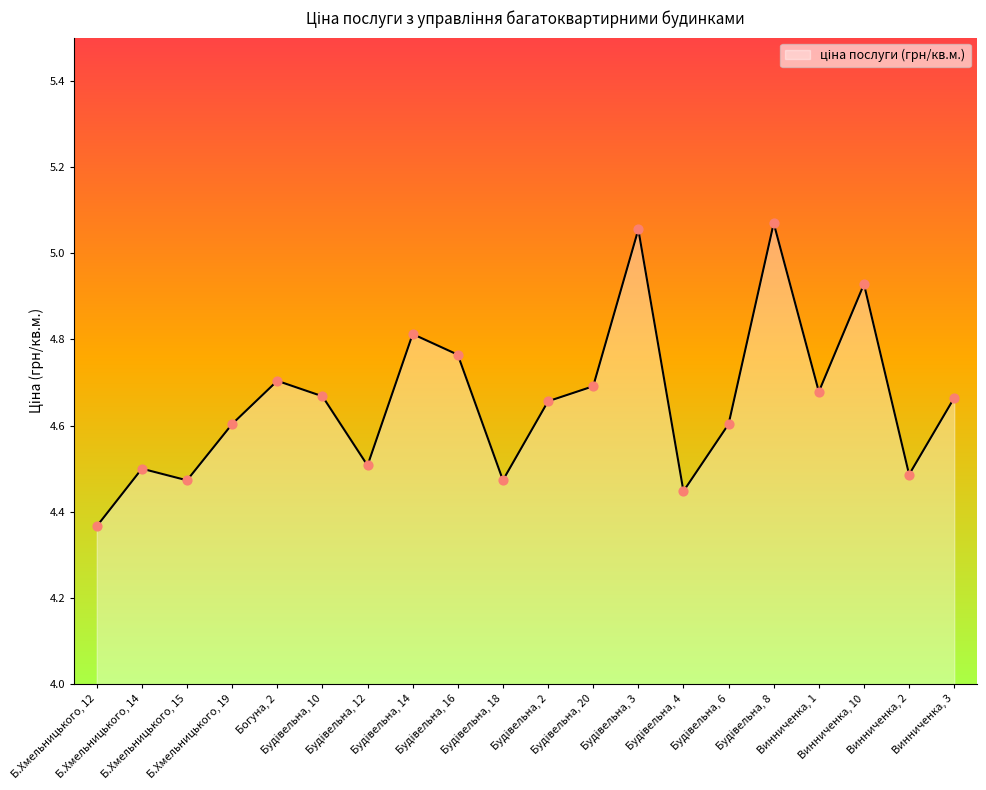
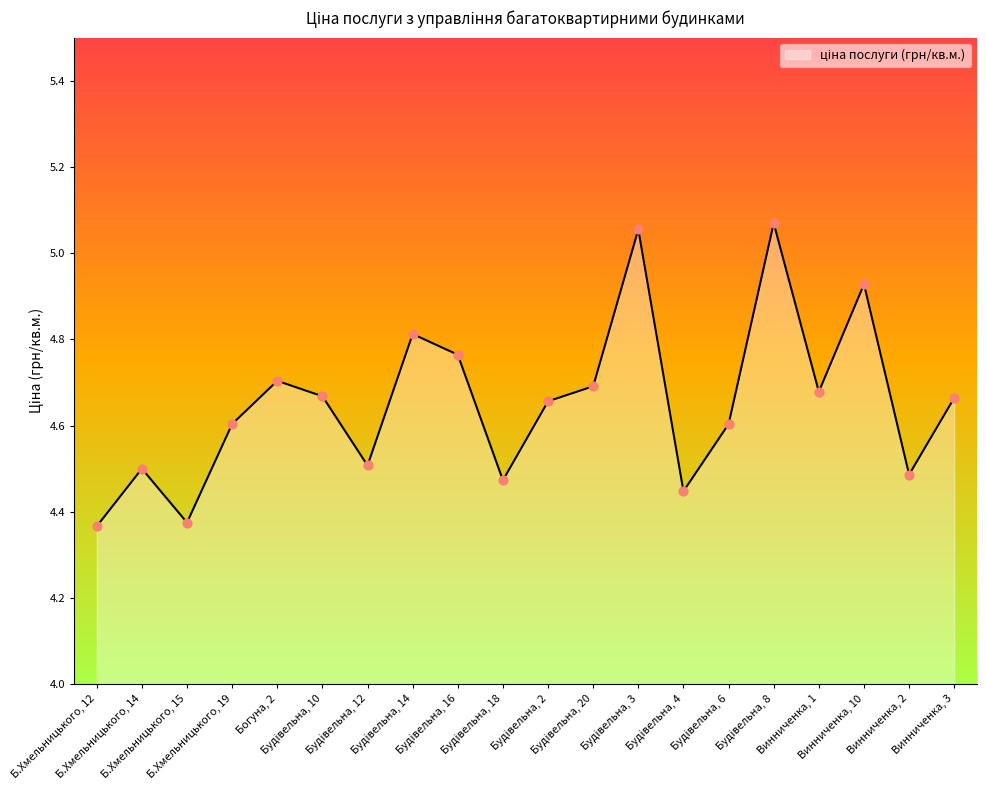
Б.Хмельницького, 15: 4.47 -> 4.38
